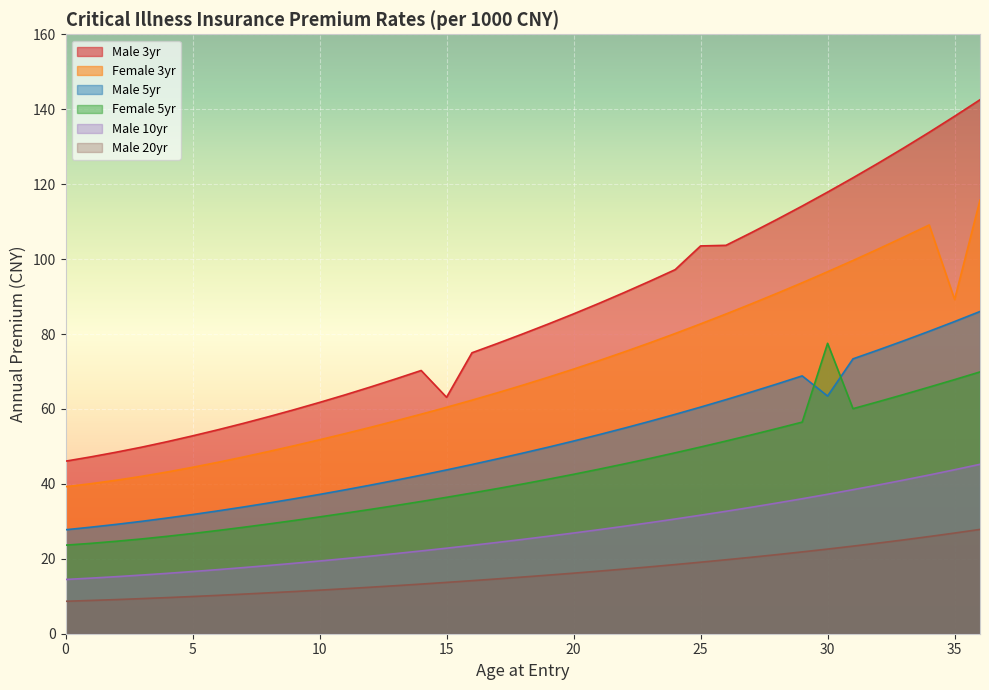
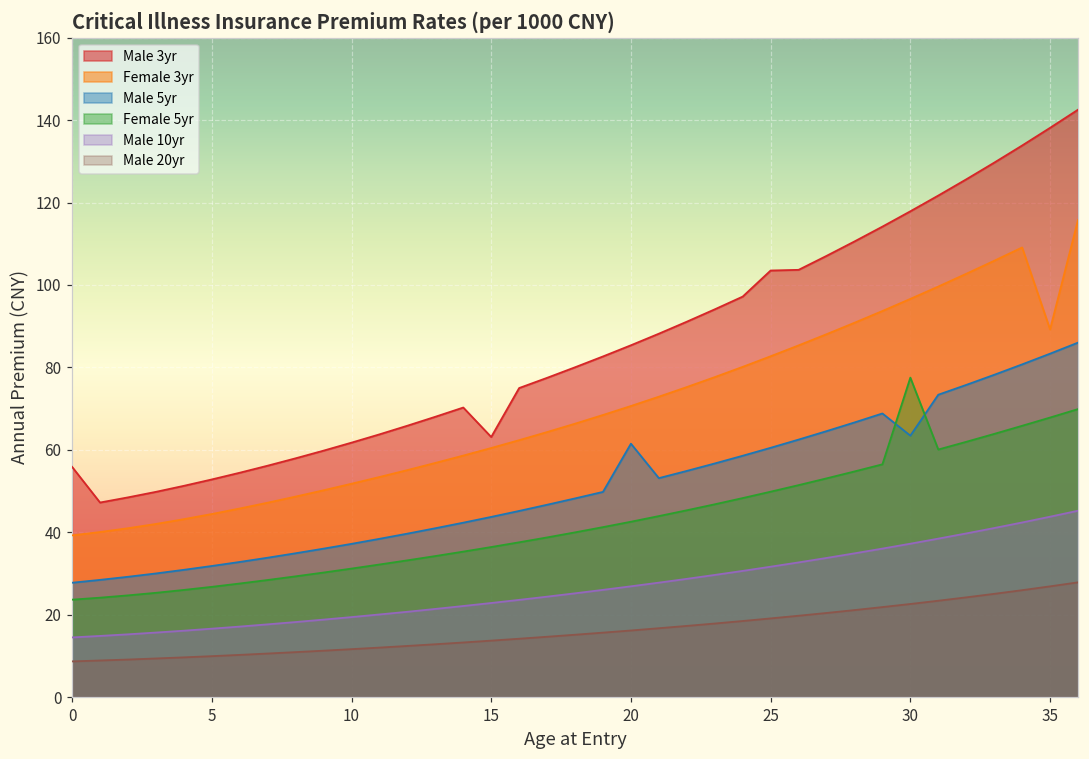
Male 3yr, 0: 46 -> 56
Male 5yr, 20: 51 -> 61
